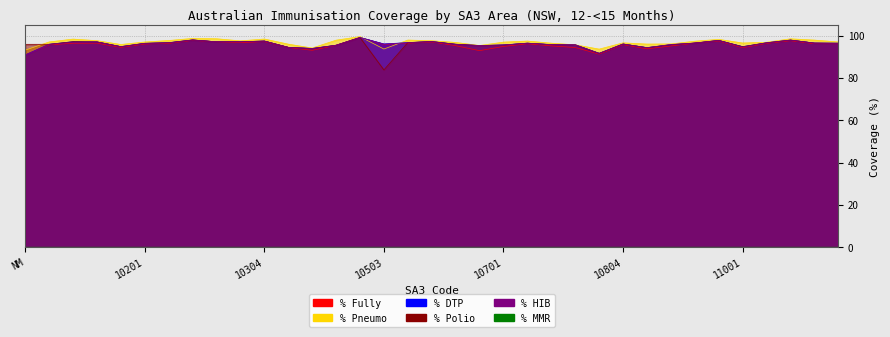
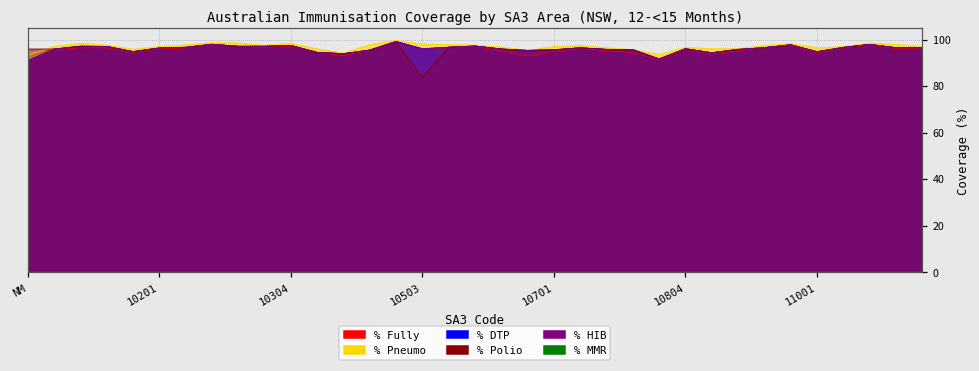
% Pneumo, 10503: 94 -> 98
